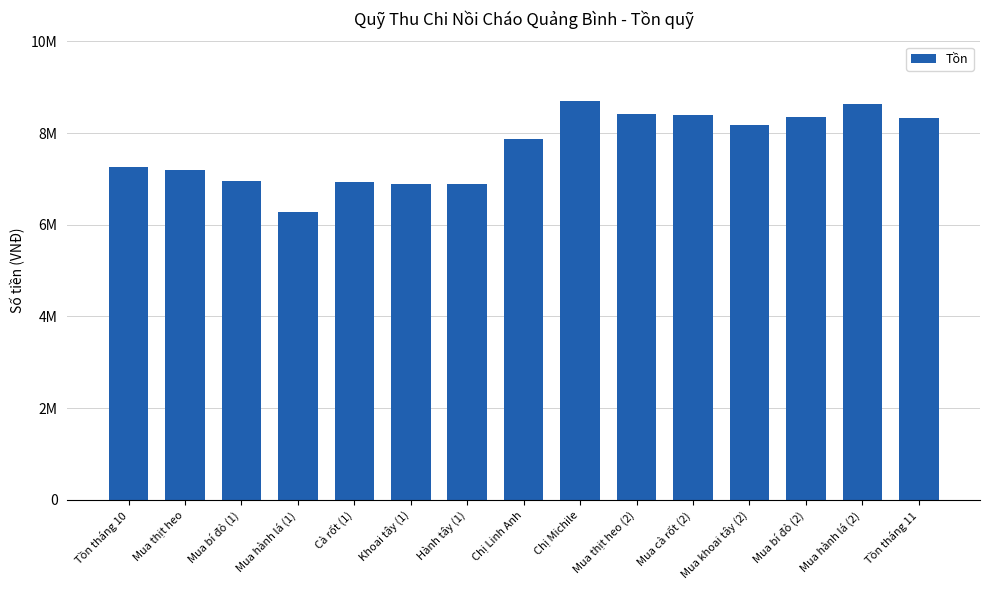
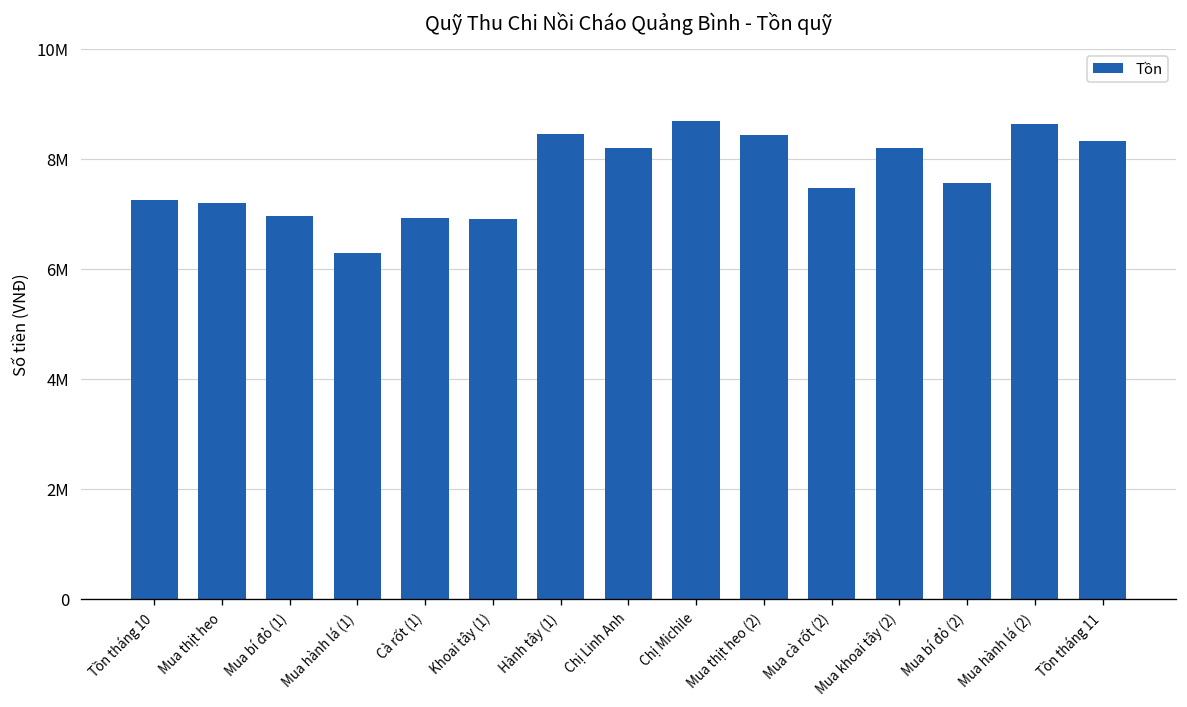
Hành tây (1): 6900000 -> 8400000
Chị Linh Anh: 7900000 -> 8200000
Mua cà rốt (2): 8400000 -> 7500000
Mua bí đỏ (2): 8400000 -> 7500000
